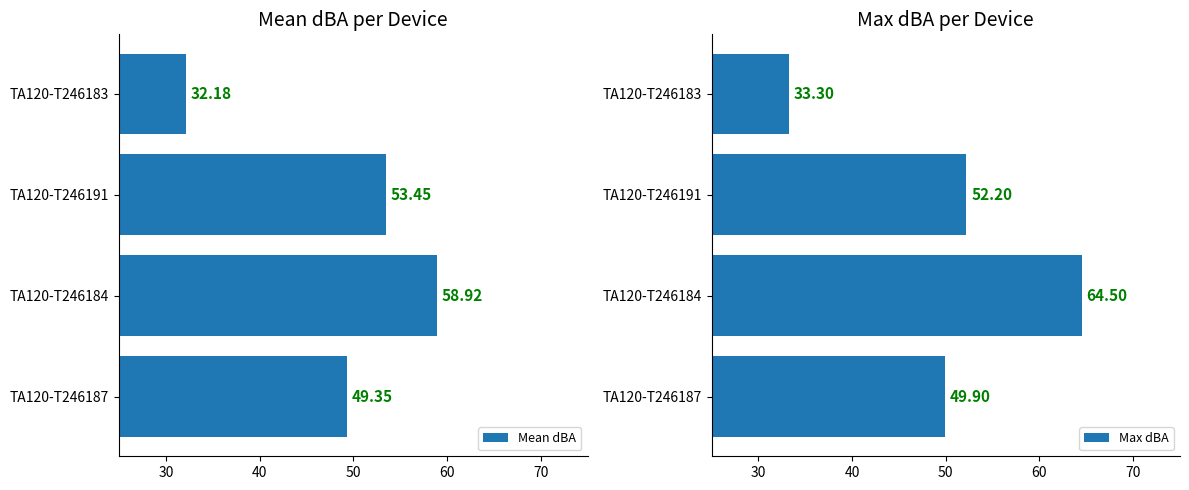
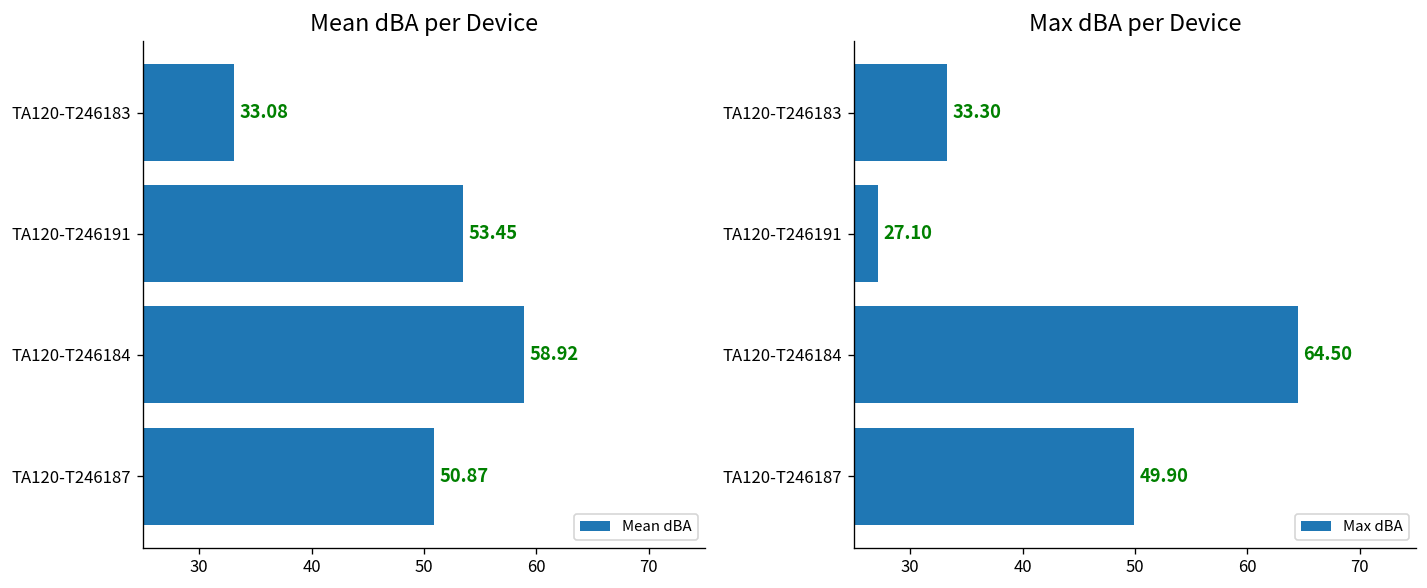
Mean dBA per Device, TA120-T246183: 32.18 -> 33.08
Mean dBA per Device, TA120-T246187: 49.35 -> 50.87
Max dBA per Device, TA120-T246191: 52.20 -> 27.10
